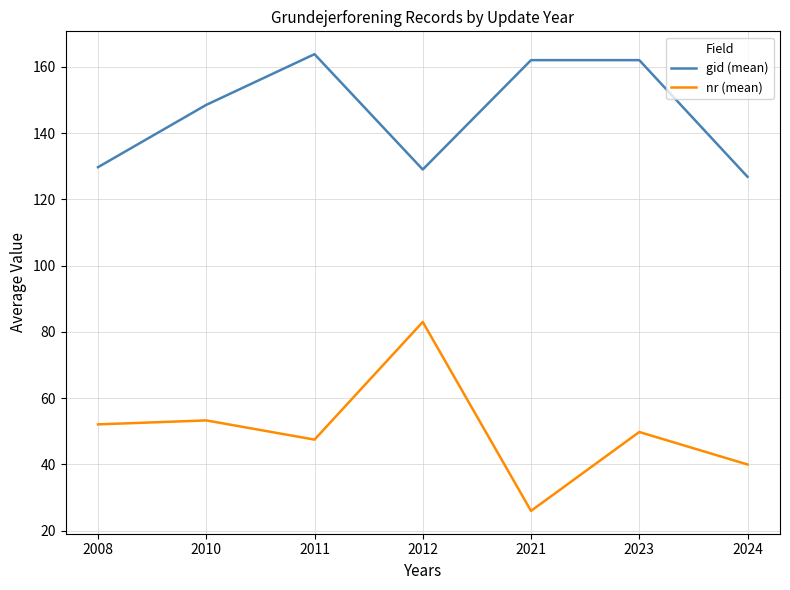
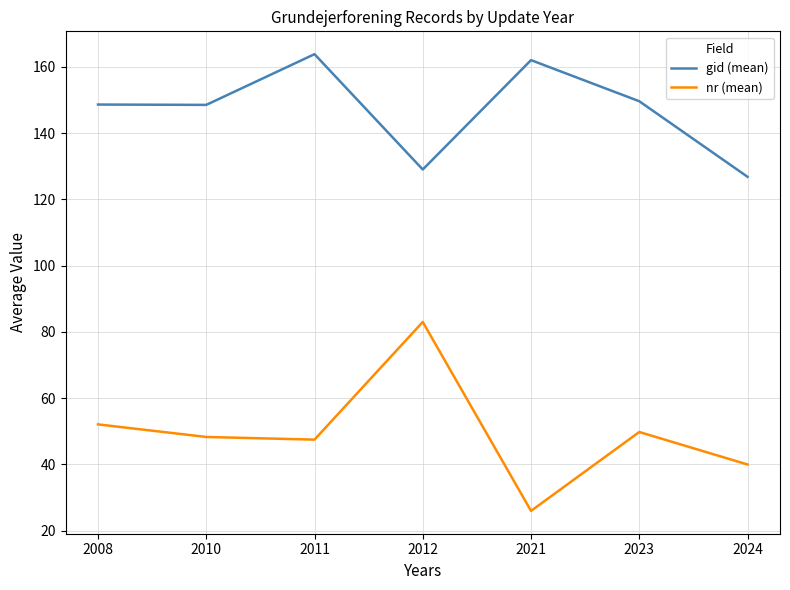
gid (mean), 2008: 130 -> 149
nr (mean), 2010: 53 -> 48
gid (mean), 2023: 162 -> 150
